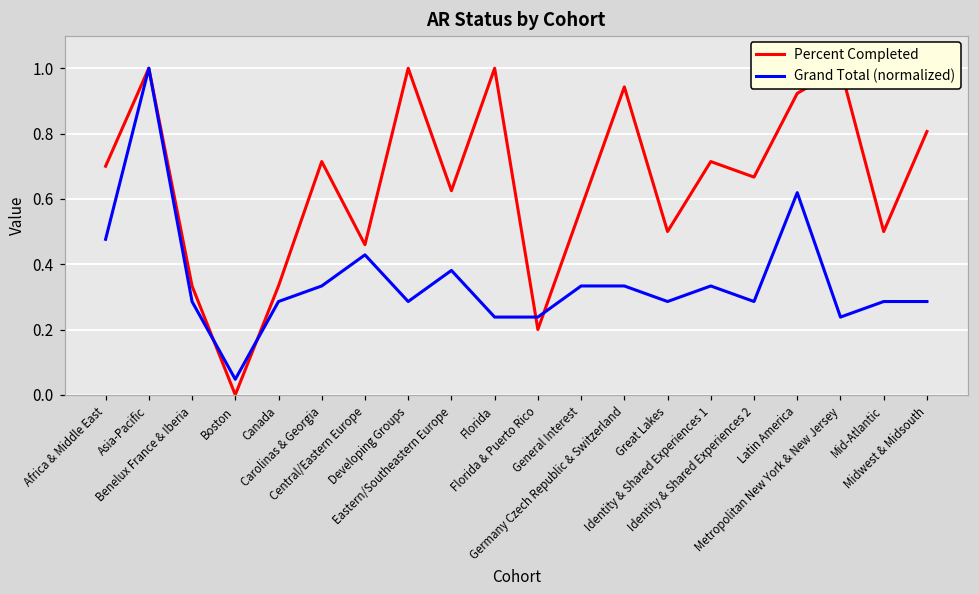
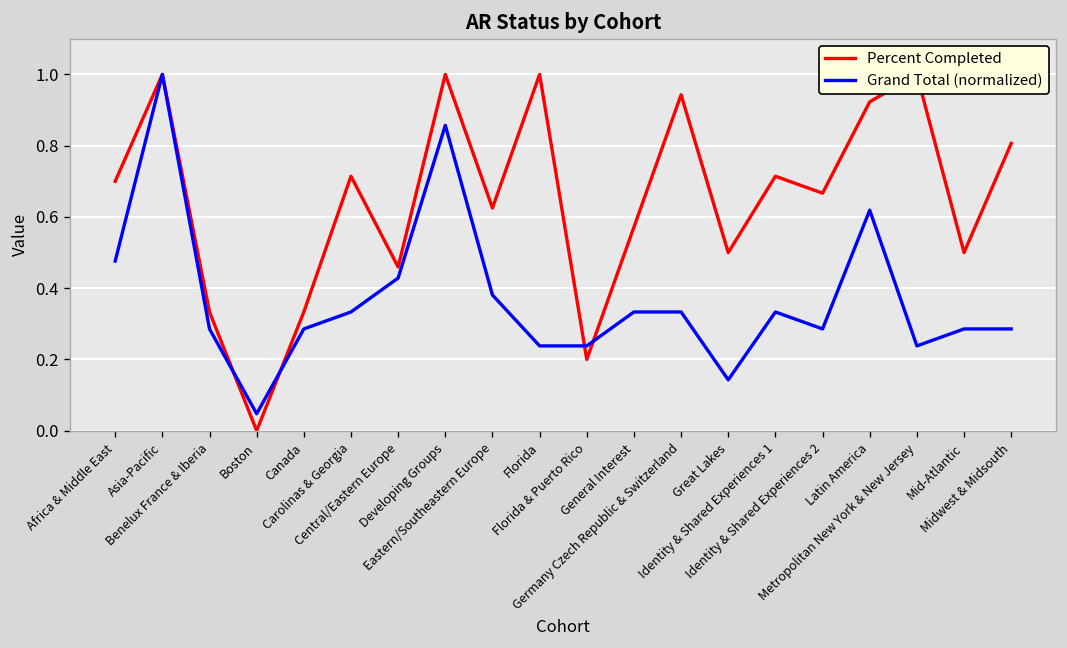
Grand Total (normalized), Developing Groups: 0.29 -> 0.86
Grand Total (normalized), Great Lakes: 0.29 -> 0.14
